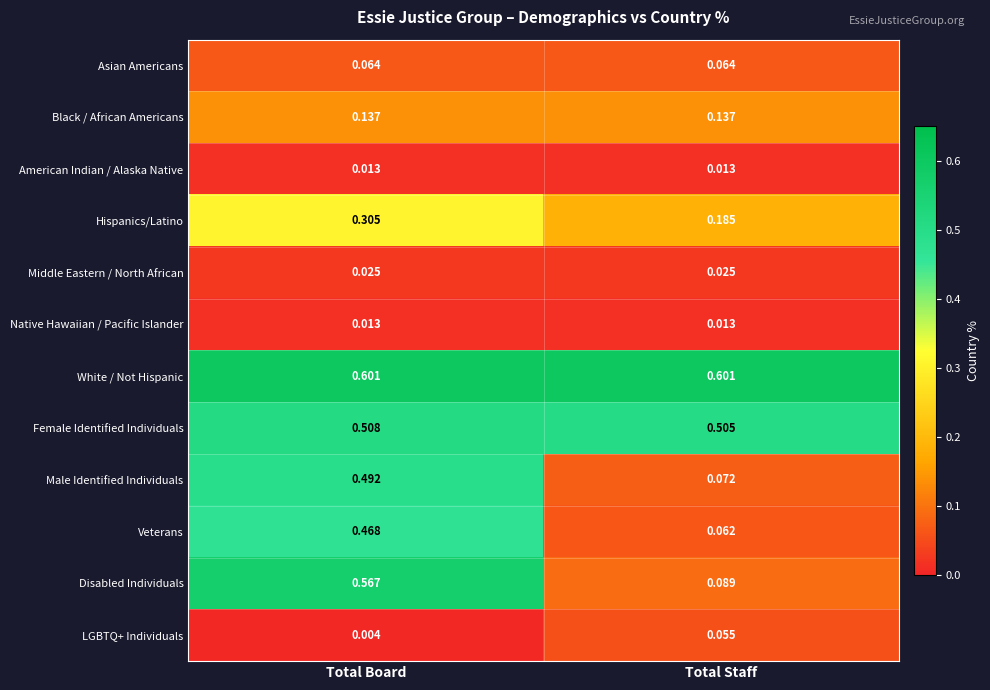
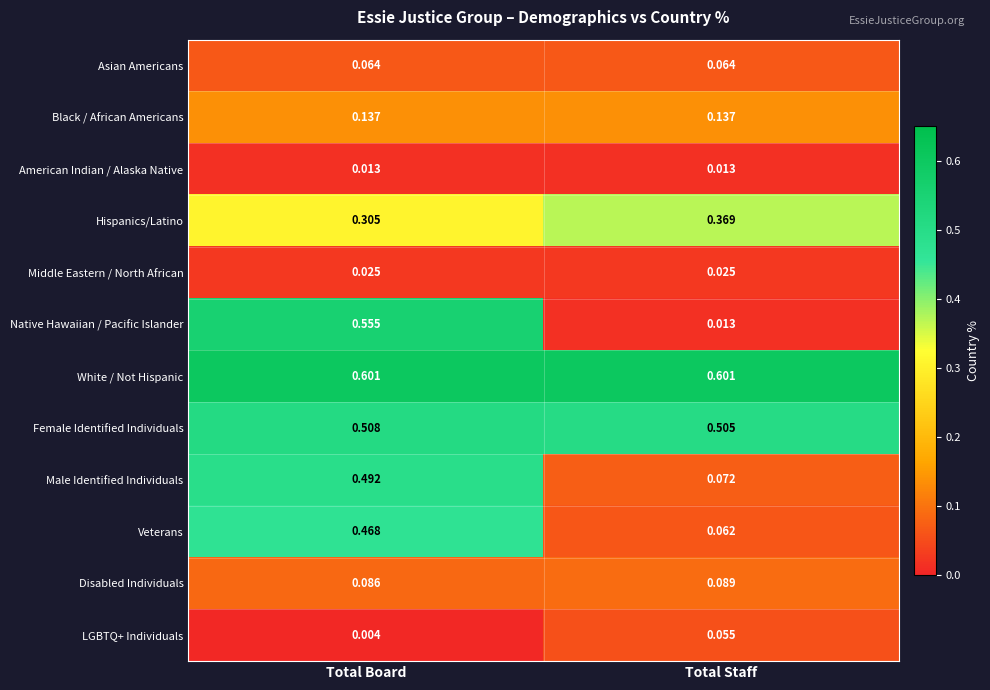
Hispanics/Latino, Total Staff: 0.185 -> 0.369
Native Hawaiian / Pacific Islander, Total Board: 0.013 -> 0.555
Disabled Individuals, Total Board: 0.567 -> 0.086
